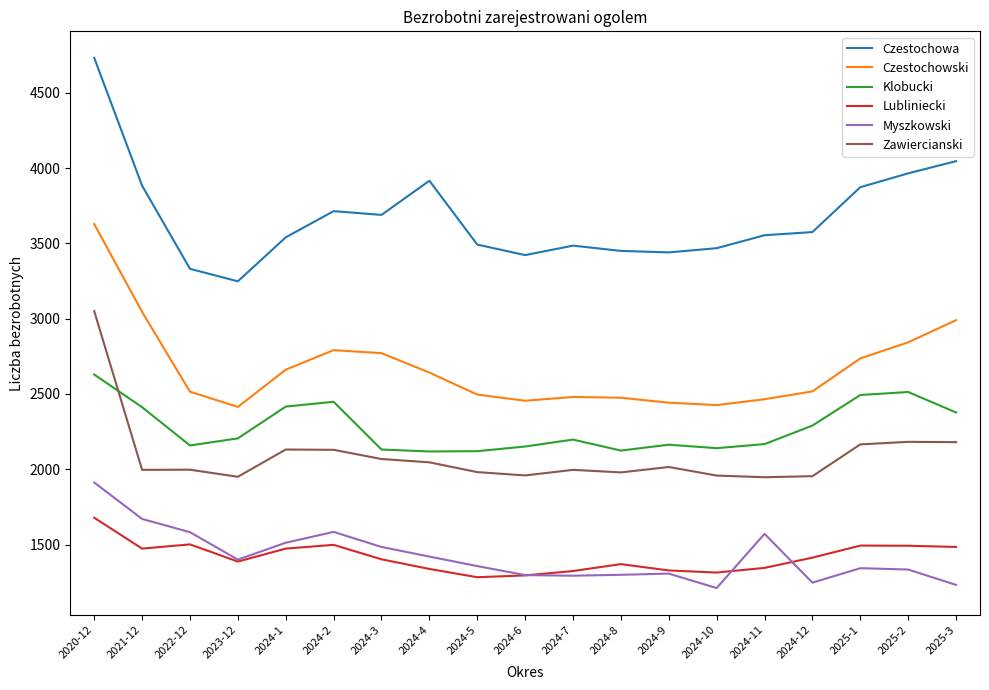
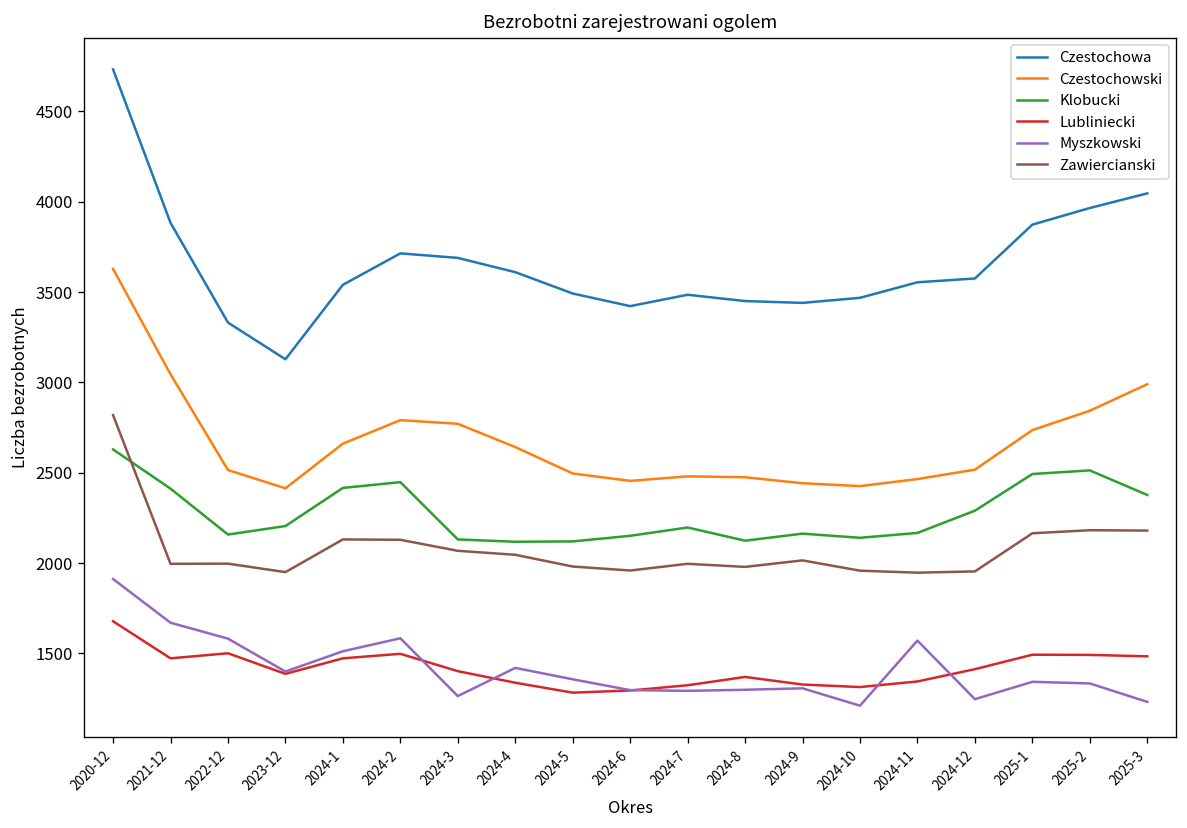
Zawiercianski, 2020-12: 3050 -> 2820
Czestochowa, 2023-12: 3250 -> 3130
Myszkowski, 2024-3: 1480 -> 1260
Czestochowa, 2024-4: 3920 -> 3610
